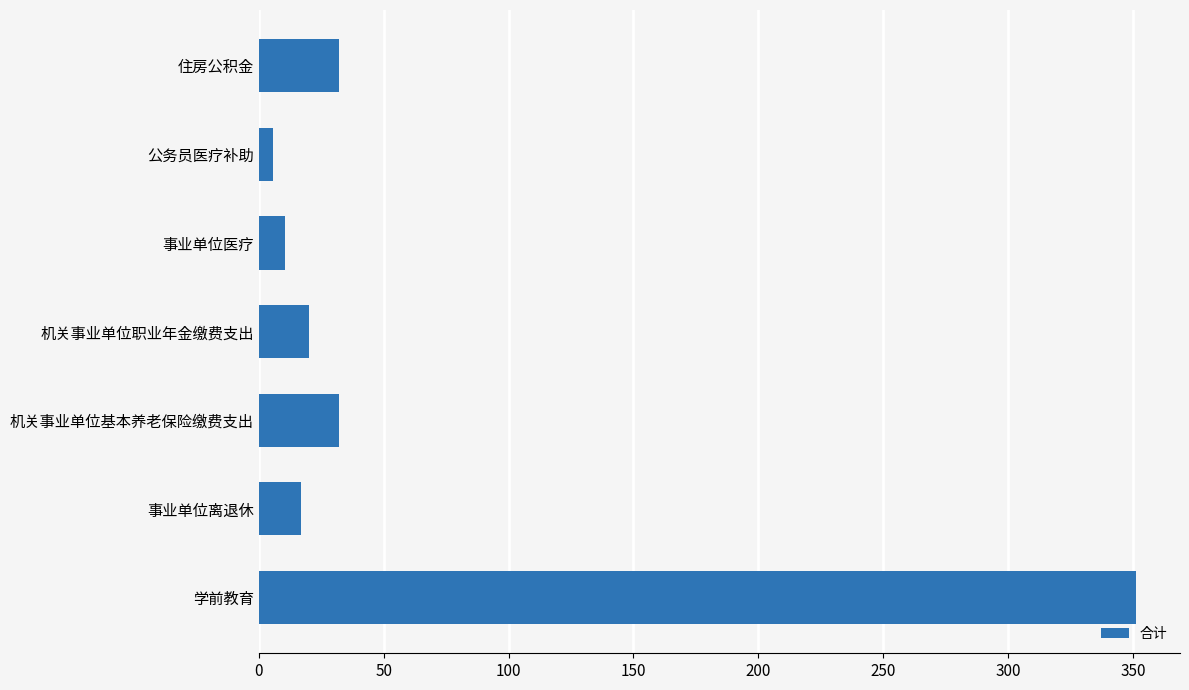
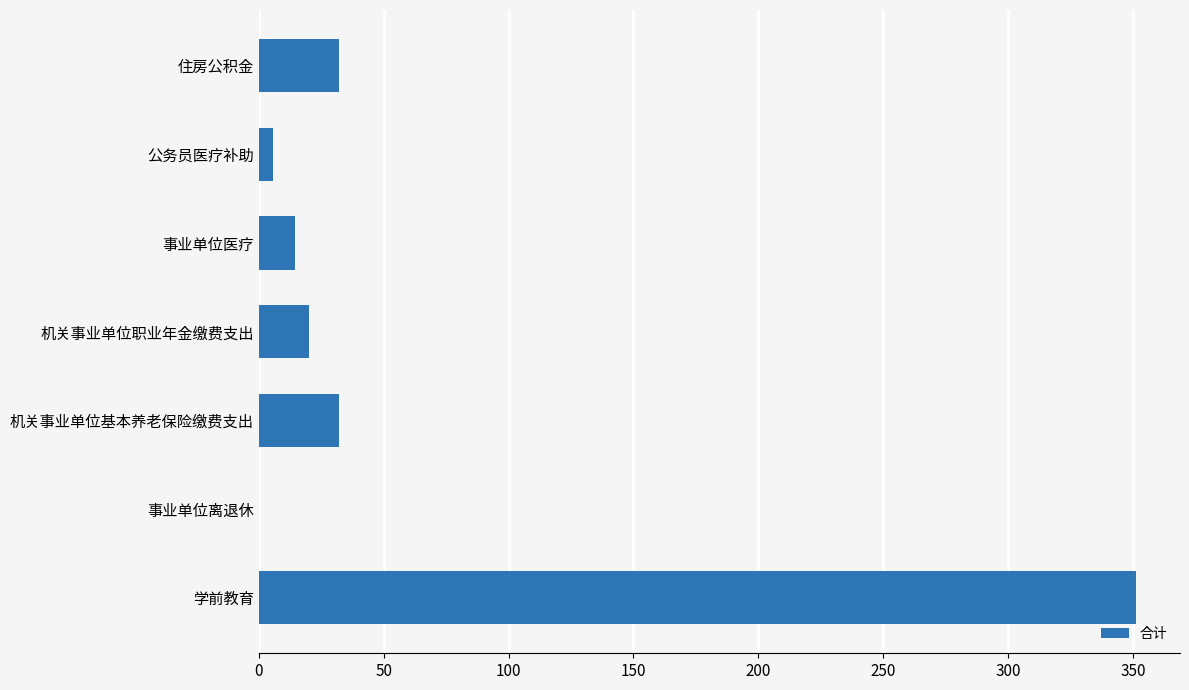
事业单位医疗: 10 -> 14
事业单位离退休: 17 -> 0
